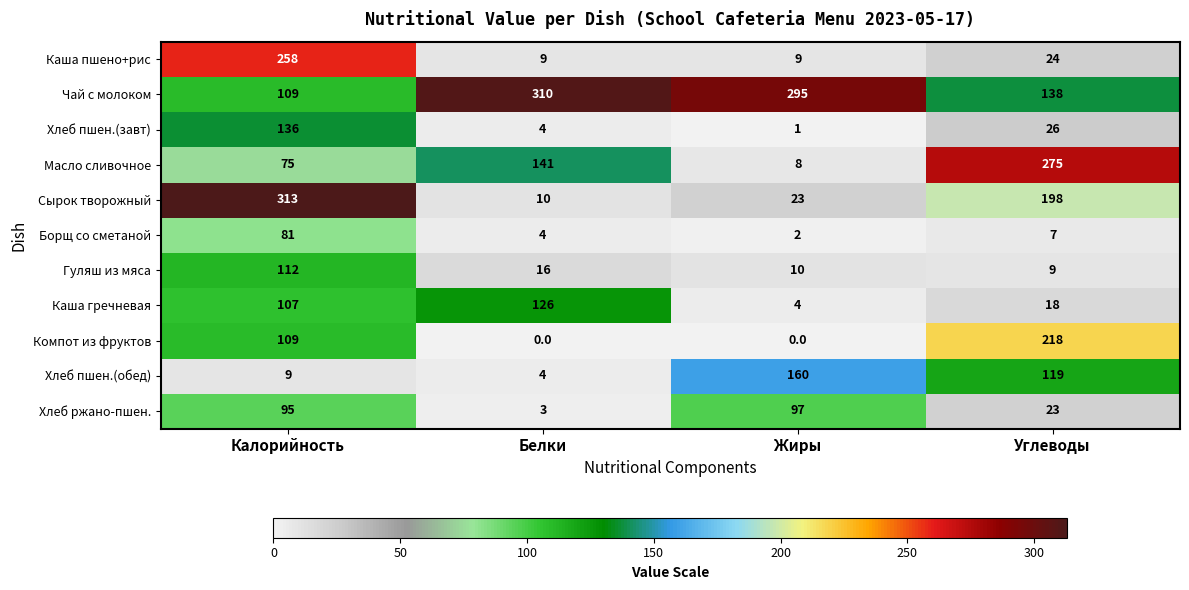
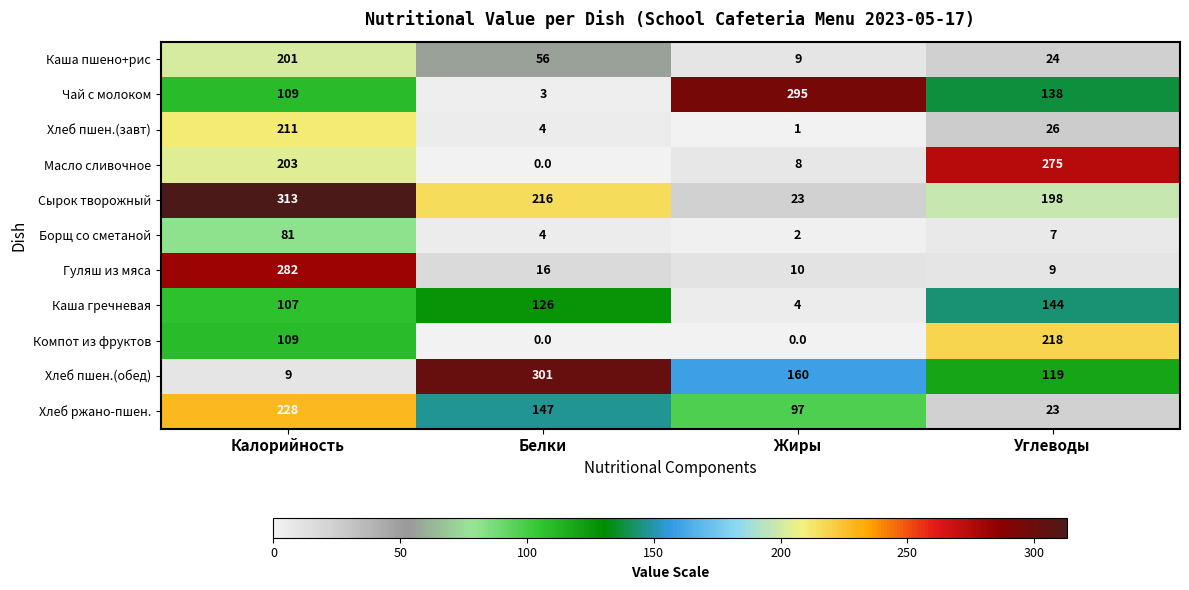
Каша пшено+рис, Калорийность: 258 -> 201
Каша пшено+рис, Белки: 9 -> 56
Чай с молоком, Белки: 310 -> 3
Хлеб пшен.(завт), Калорийность: 136 -> 211
Масло сливочное, Калорийность: 75 -> 203
Масло сливочное, Белки: 141 -> 0.0
Сырок творожный, Белки: 10 -> 216
Гуляш из мяса, Калорийность: 112 -> 282
Каша гречневая, Углеводы: 18 -> 144
Хлеб пшен.(обед), Белки: 4 -> 301
Хлеб ржано-пшен., Калорийность: 95 -> 228
Хлеб ржано-пшен., Белки: 3 -> 147
